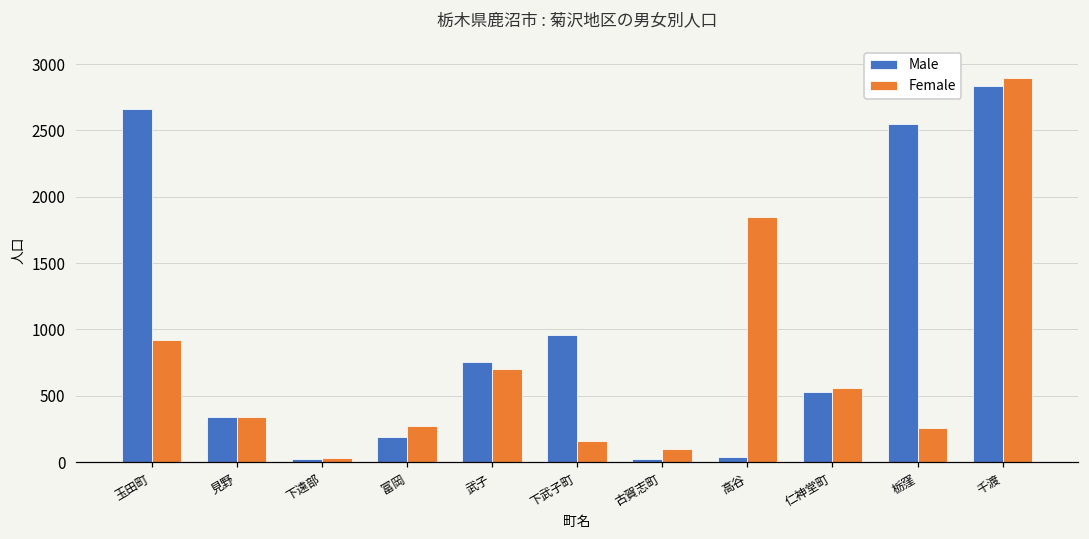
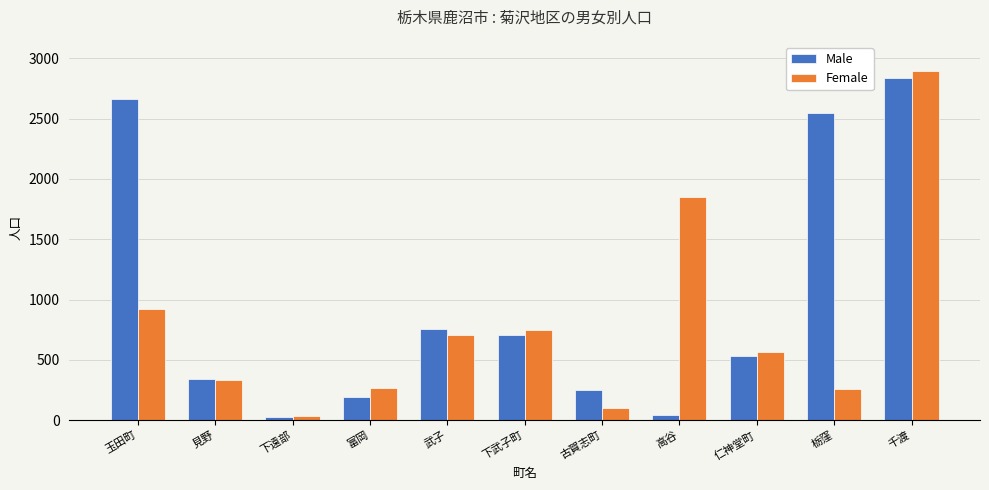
Male, 下武子町: 960 -> 700
Female, 下武子町: 160 -> 750
Male, 古賀志町: 30 -> 250
